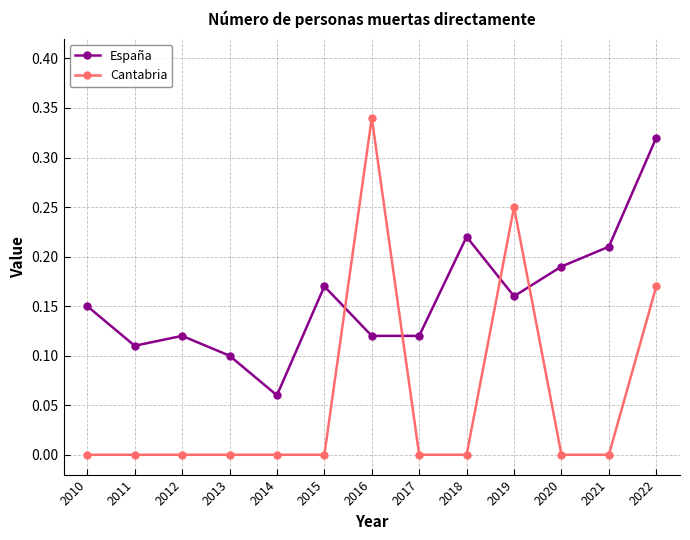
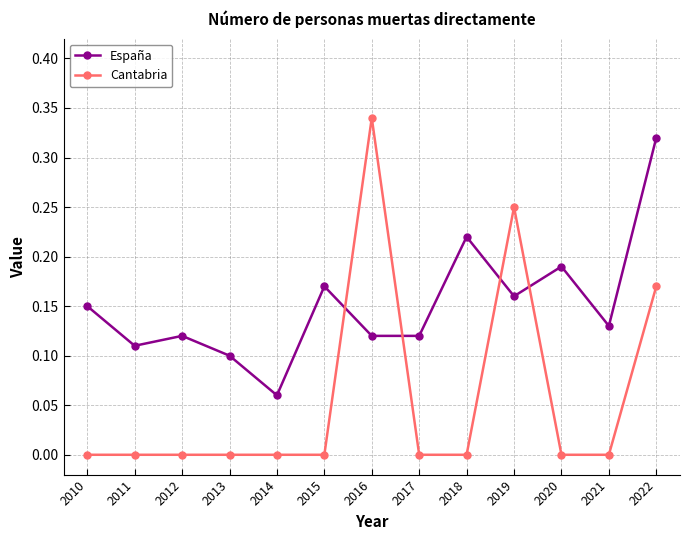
España, 2021: 0.21 -> 0.13
